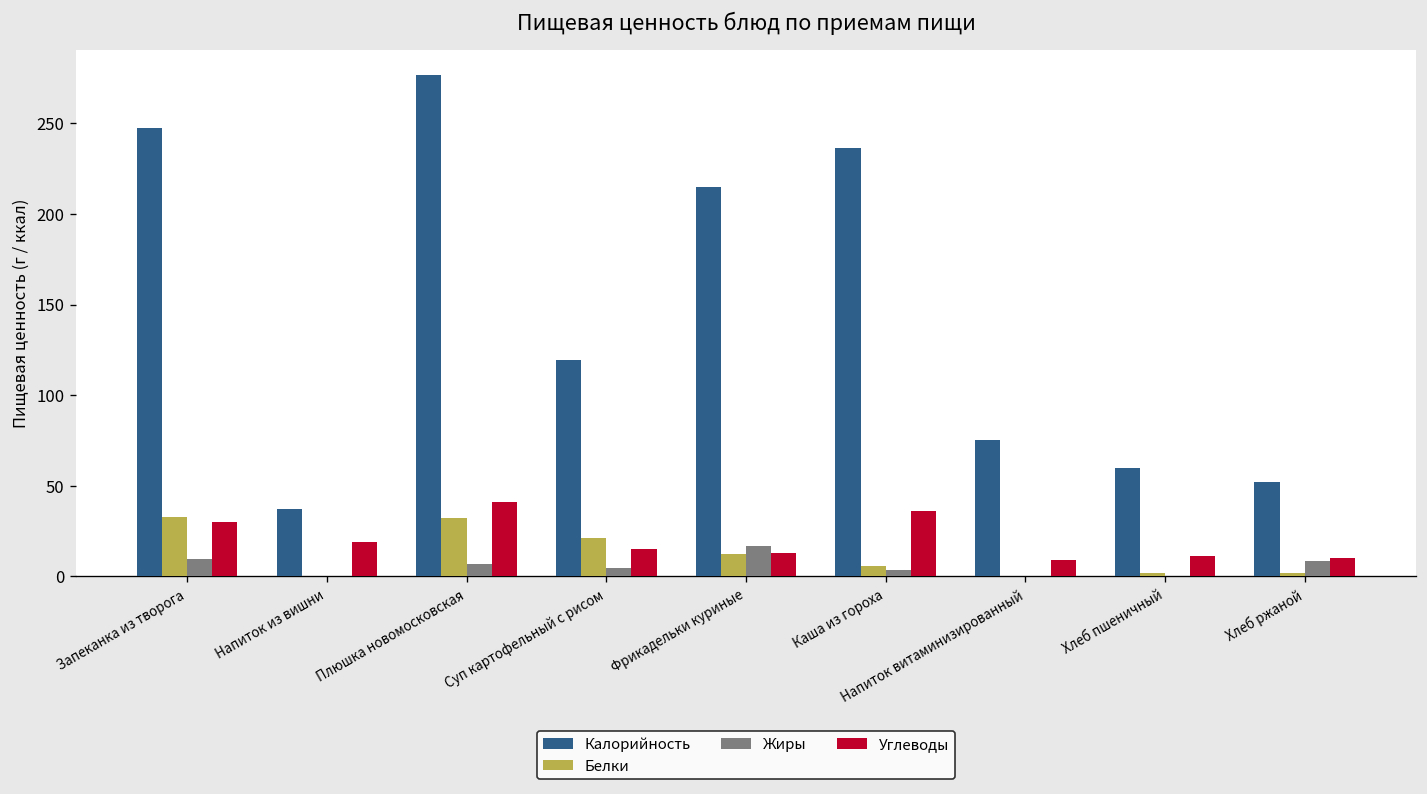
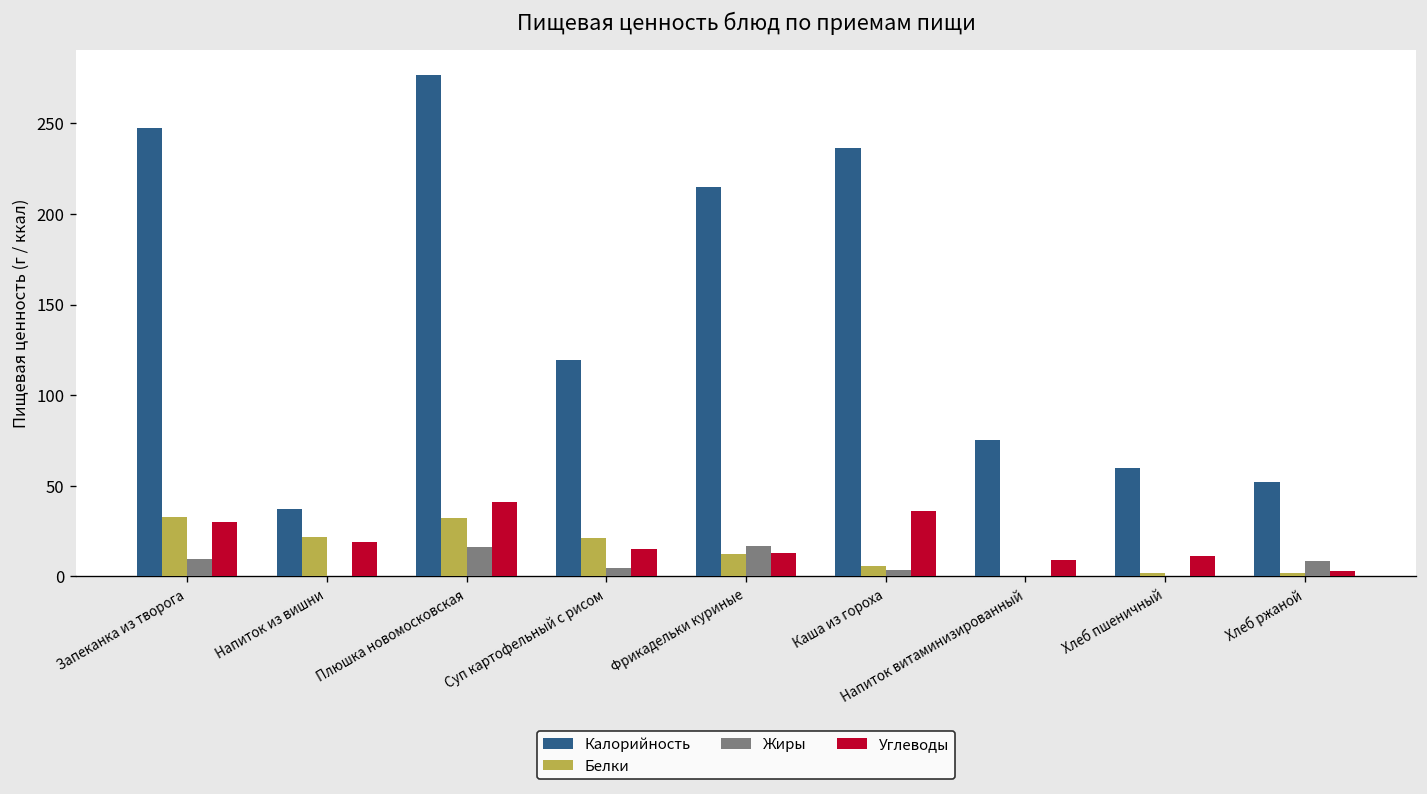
Белки, Напиток из вишни: 0 -> 22
Жиры, Плюшка новомосковская: 7 -> 16
Углеводы, Хлеб ржаной: 10 -> 3
